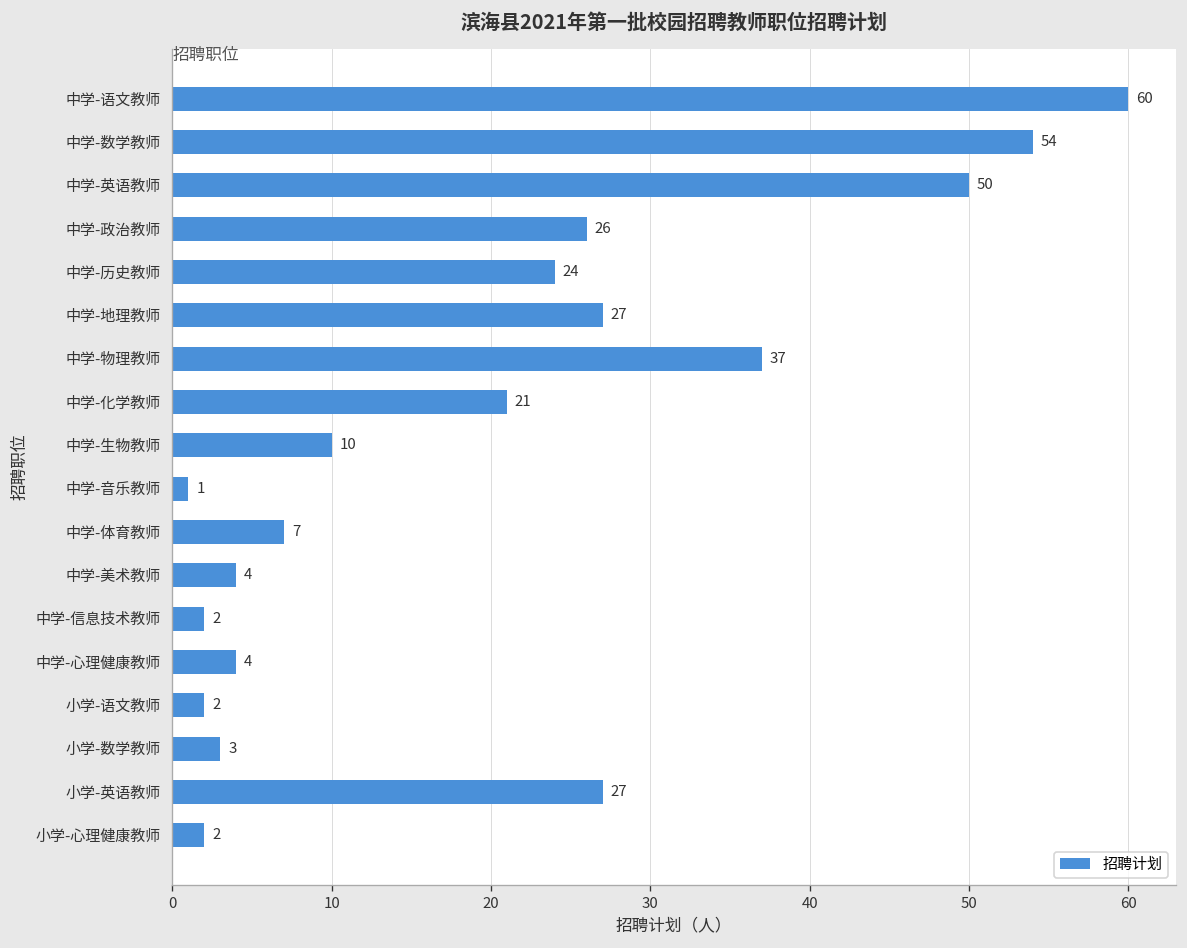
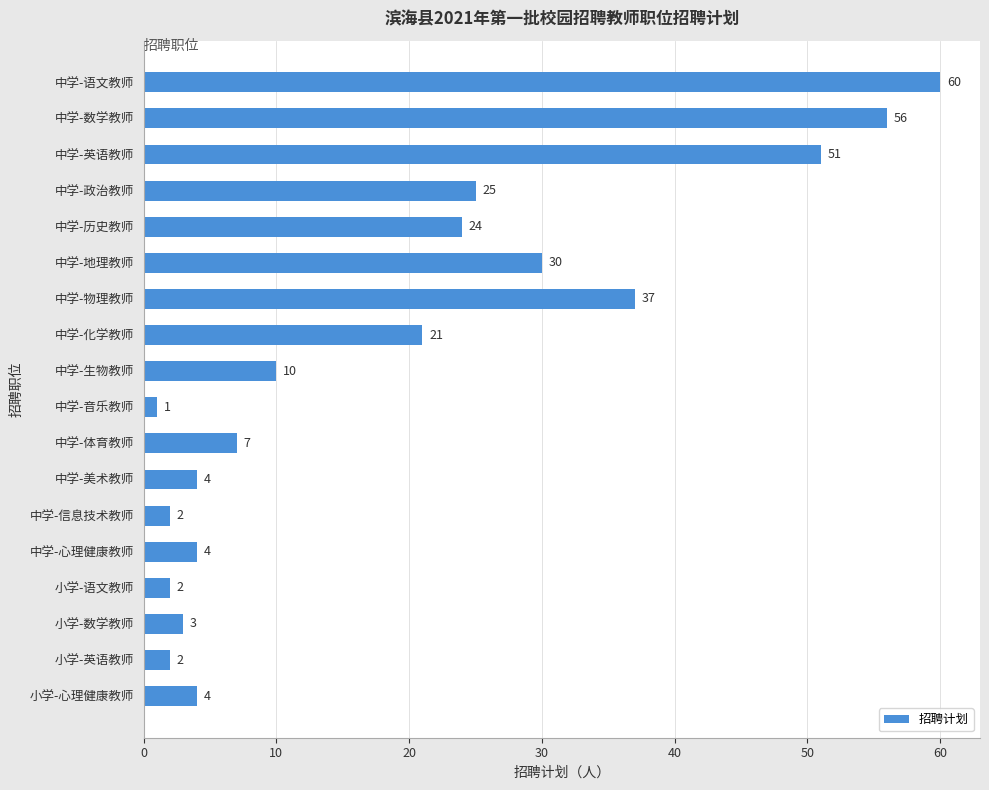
中学-数学教师: 54 -> 56
中学-英语教师: 50 -> 51
中学-政治教师: 26 -> 25
中学-地理教师: 27 -> 30
小学-英语教师: 27 -> 2
小学-心理健康教师: 2 -> 4
